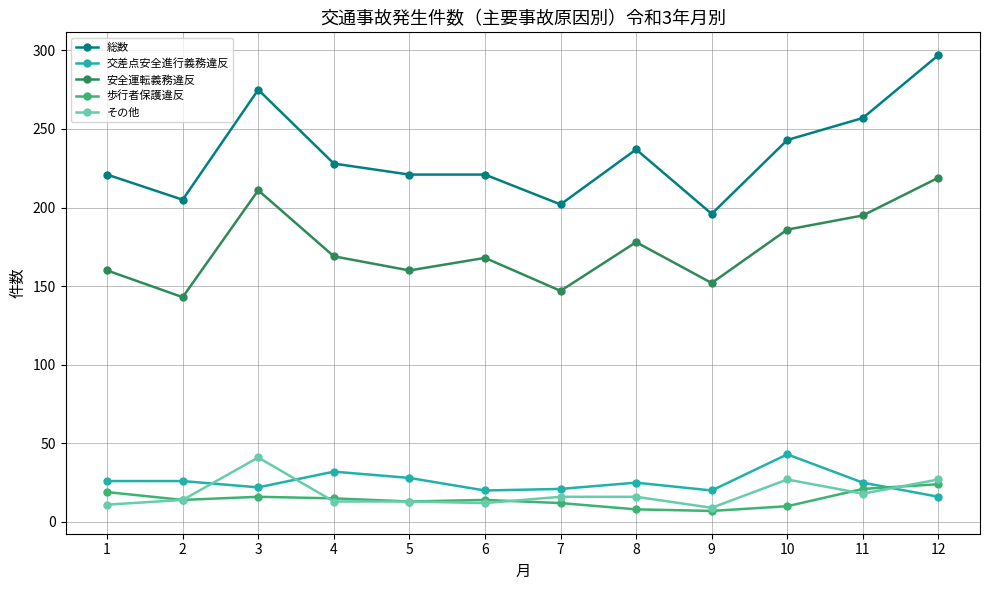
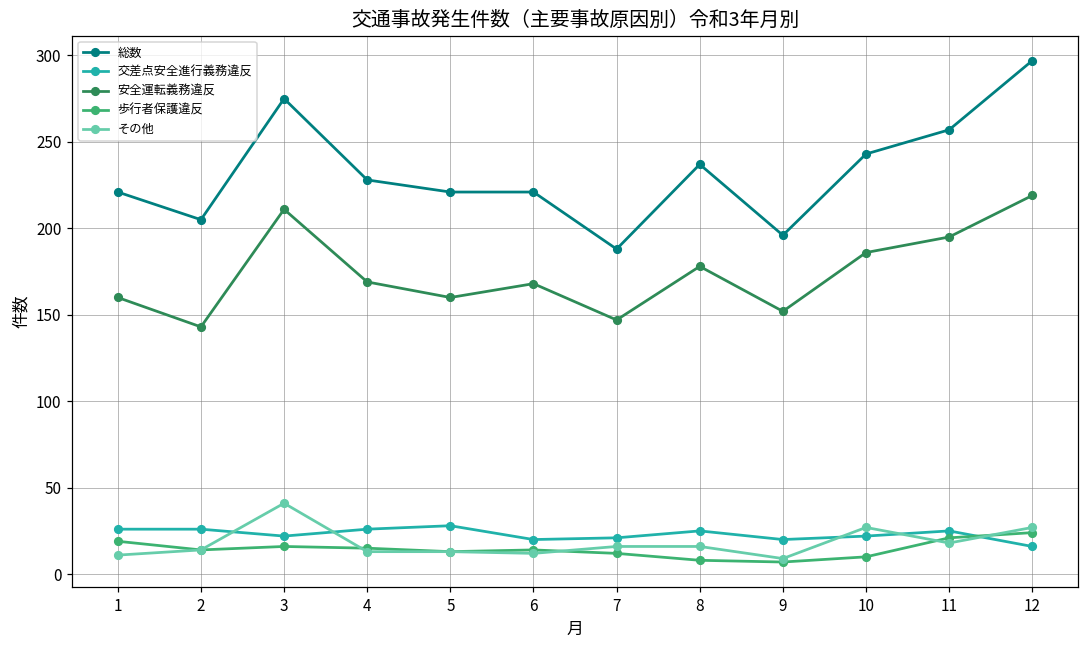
交差点安全進行義務違反, 4: 32 -> 26
総数, 7: 202 -> 188
交差点安全進行義務違反, 10: 43 -> 22
